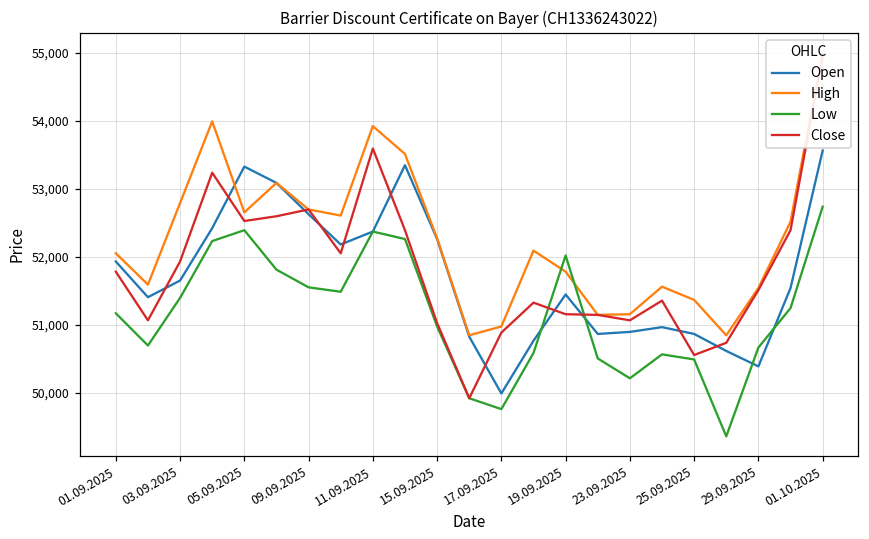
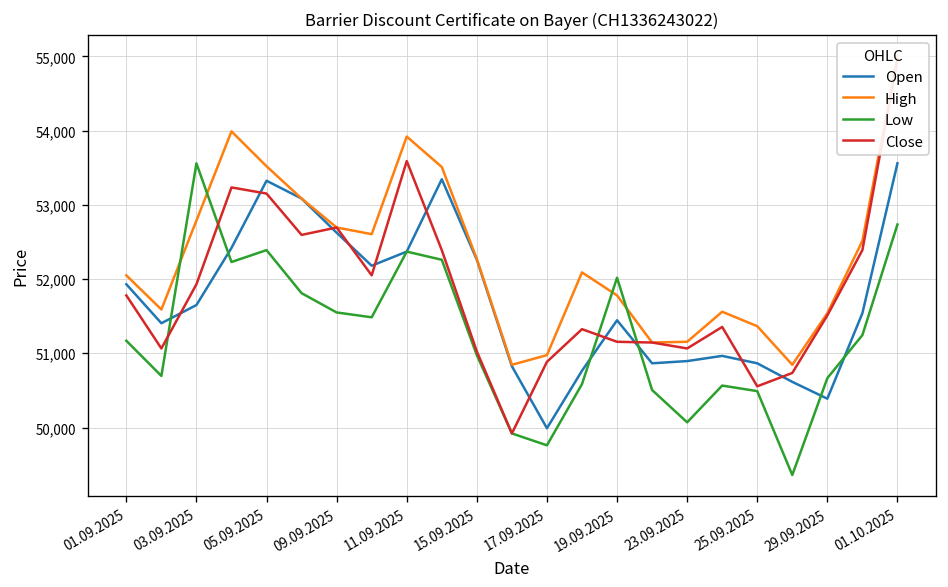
Low, 03.09.2025: 51,400 -> 53,600
High, 05.09.2025: 52,700 -> 53,500
Close, 05.09.2025: 52,500 -> 53,200
Low, 23.09.2025: 50,200 -> 50,100
